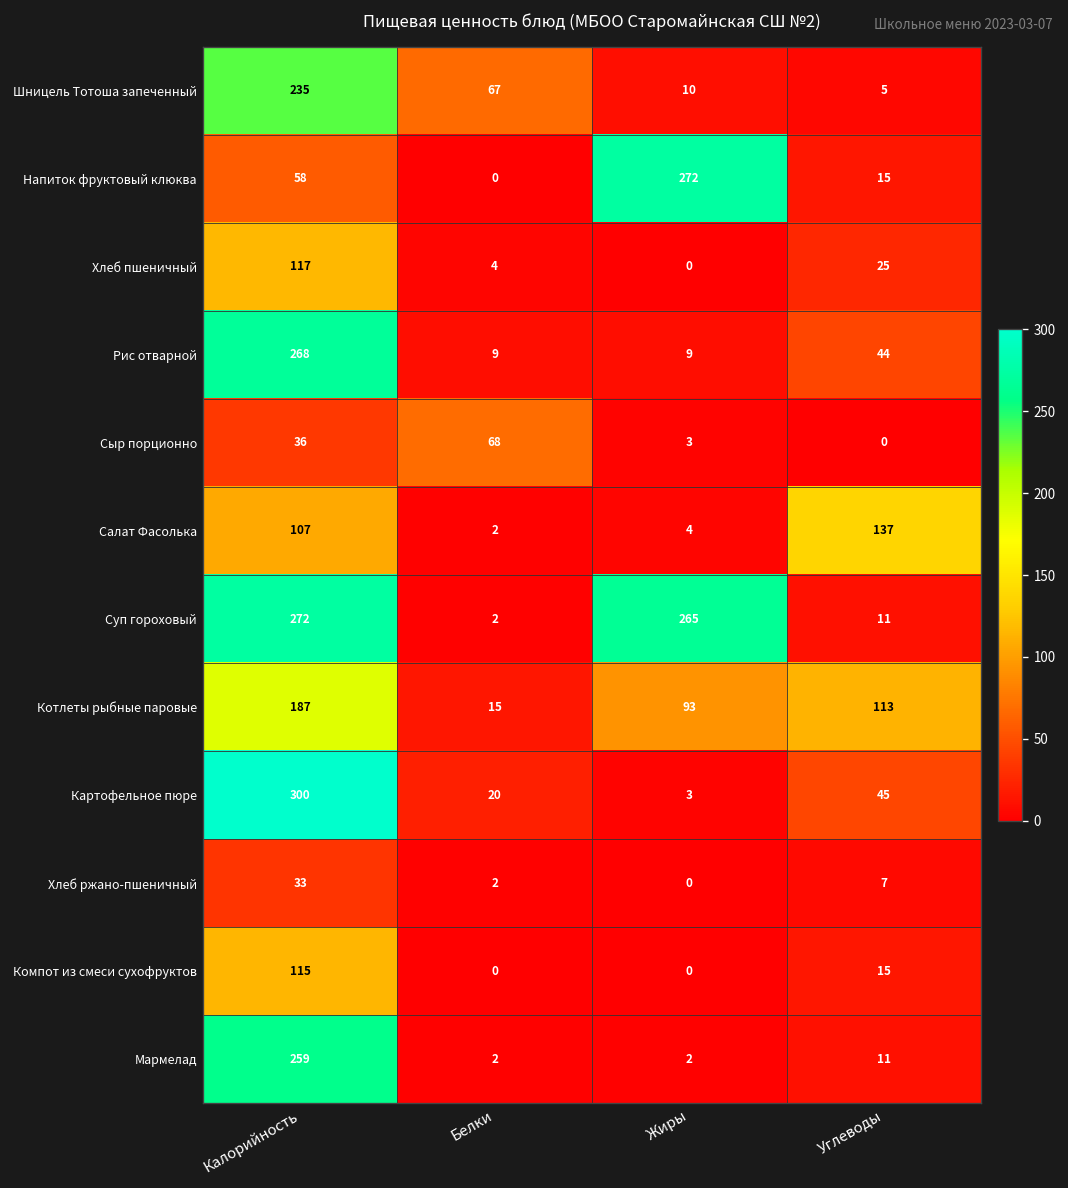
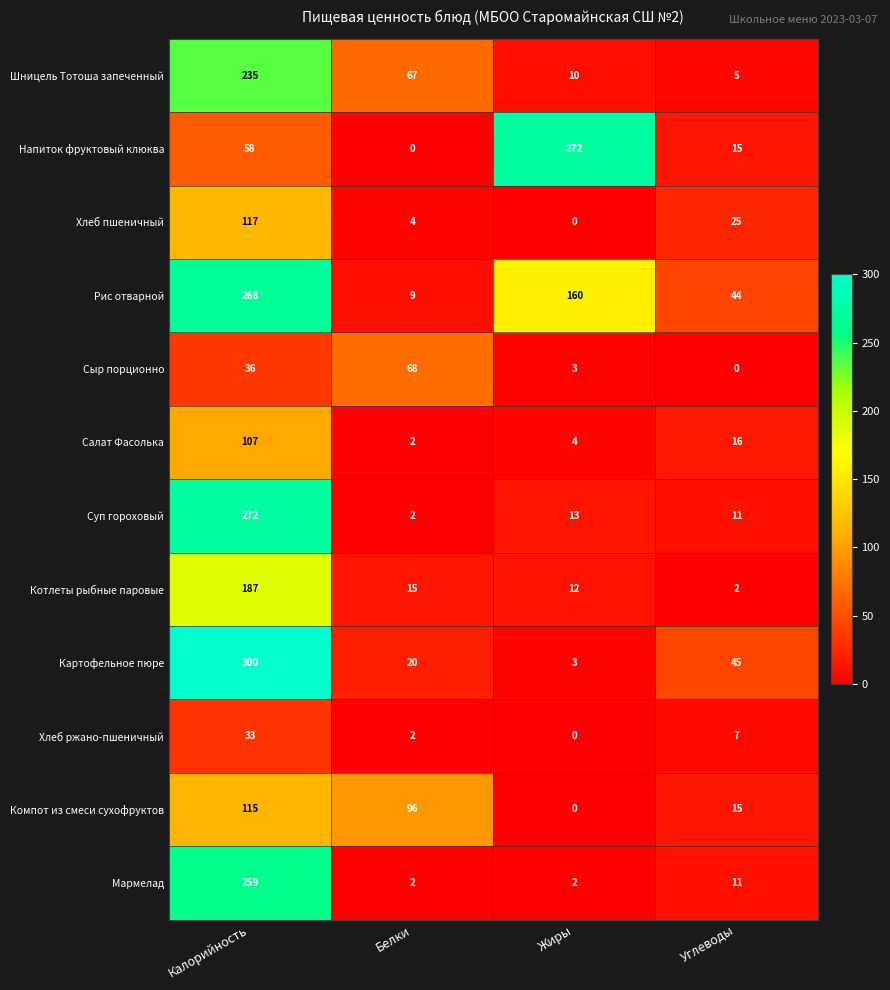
Рис отварной, Жиры: 9 -> 160
Салат Фасолька, Углеводы: 137 -> 16
Суп гороховый, Жиры: 265 -> 13
Котлеты рыбные паровые, Жиры: 93 -> 12
Котлеты рыбные паровые, Углеводы: 113 -> 2
Компот из смеси сухофруктов, Белки: 0 -> 96
